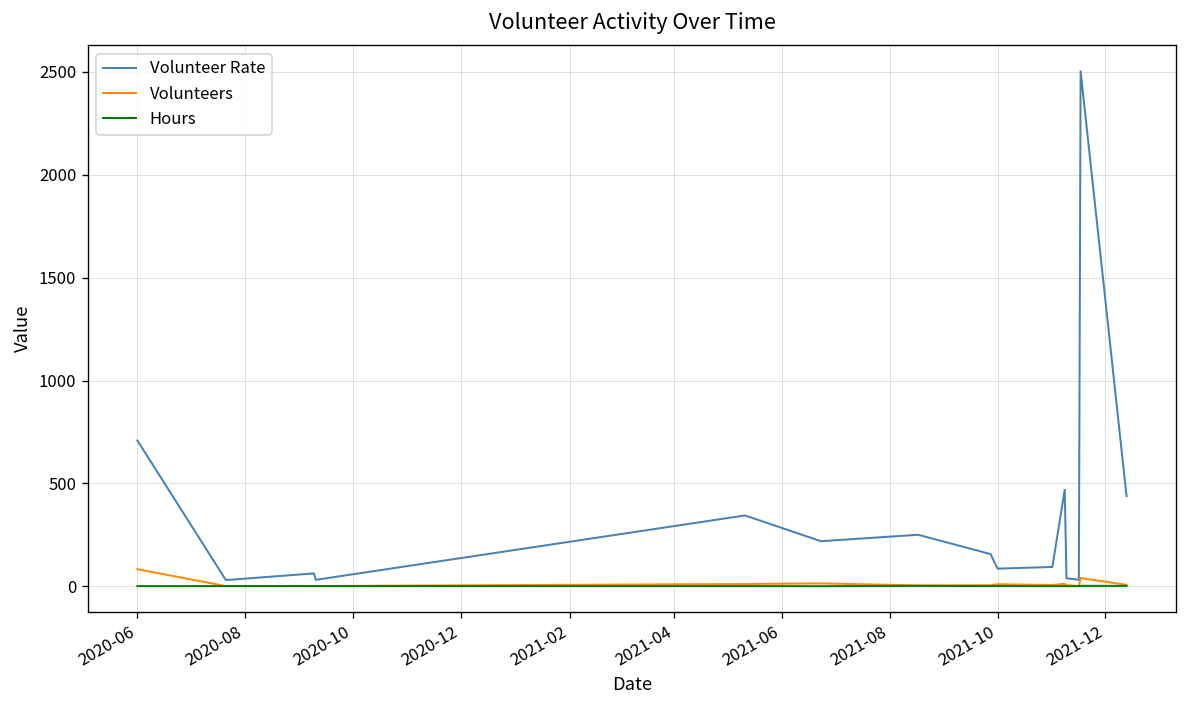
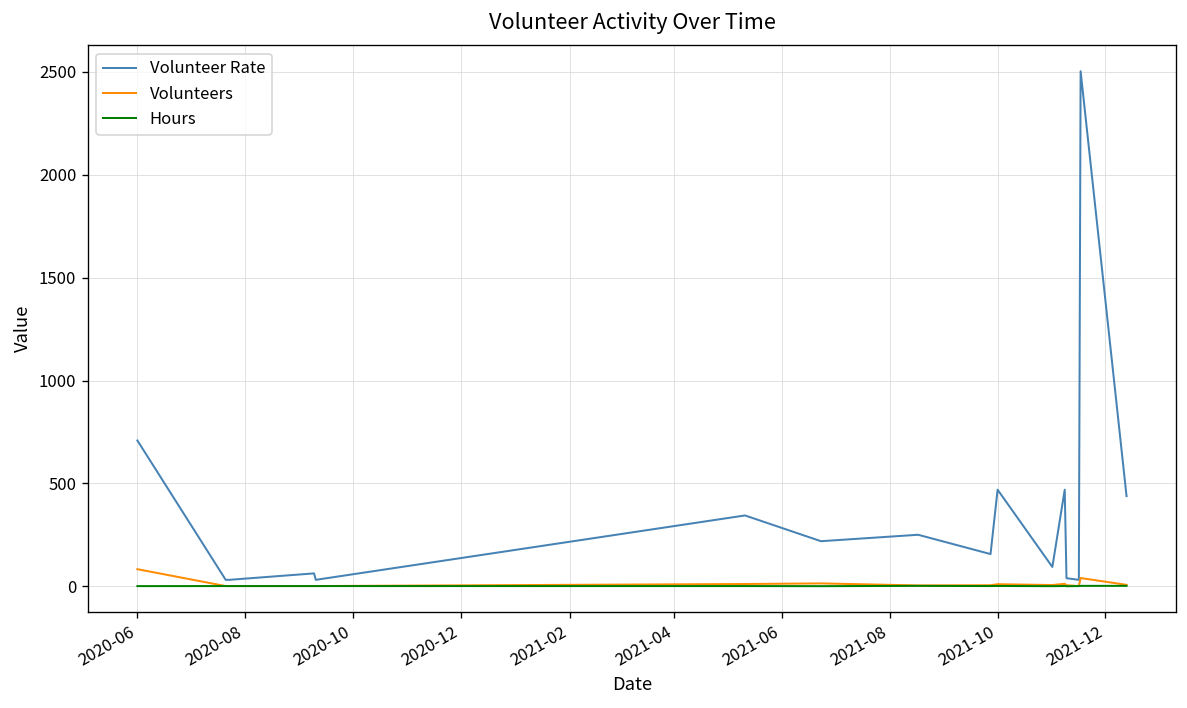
Volunteer Rate, 2021-10: 90 -> 470
